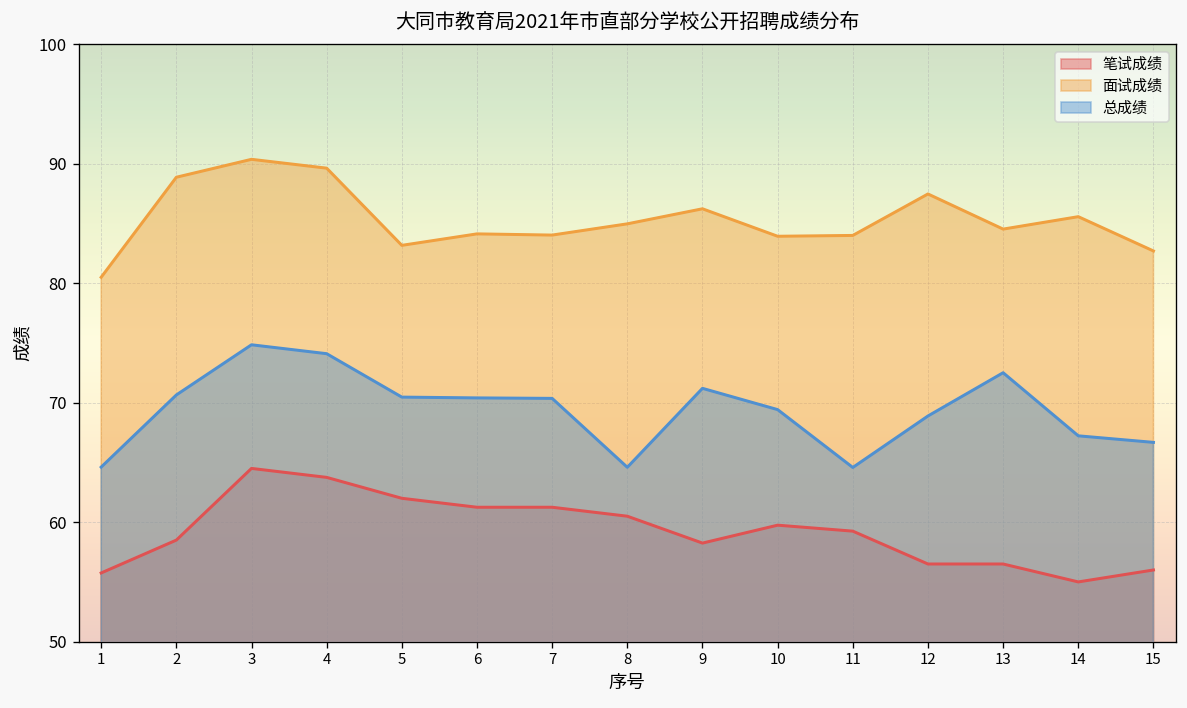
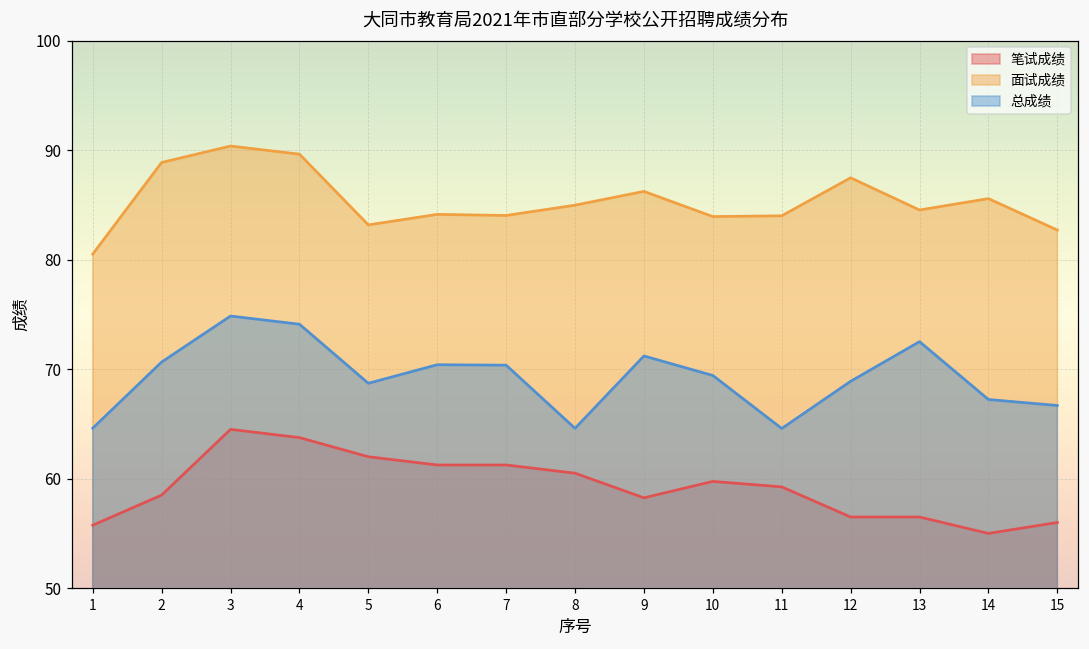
总成绩, 5: 70 -> 69
